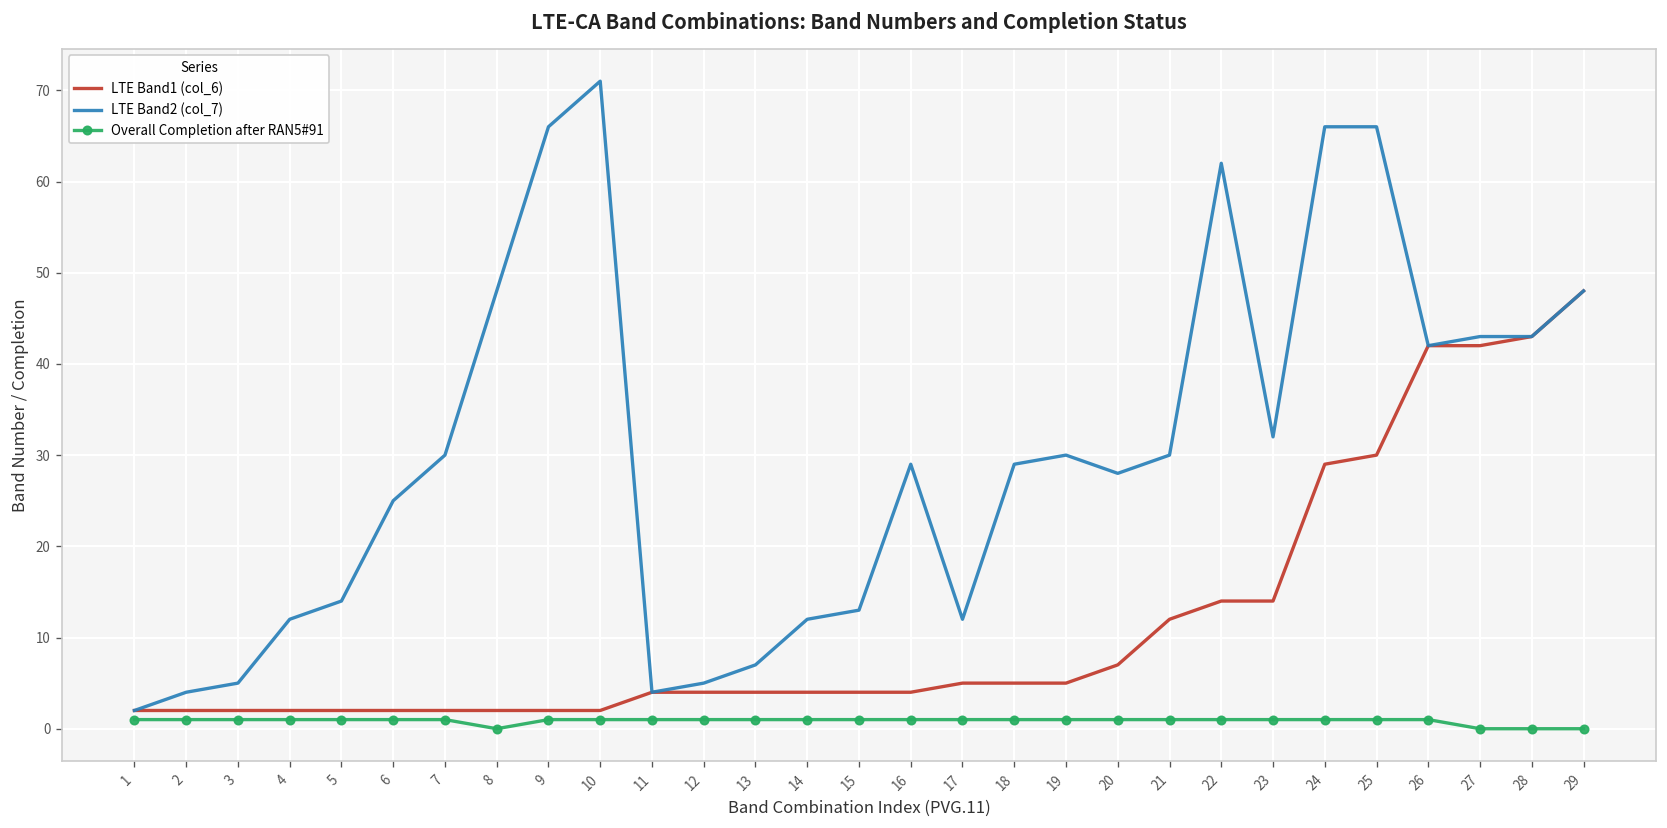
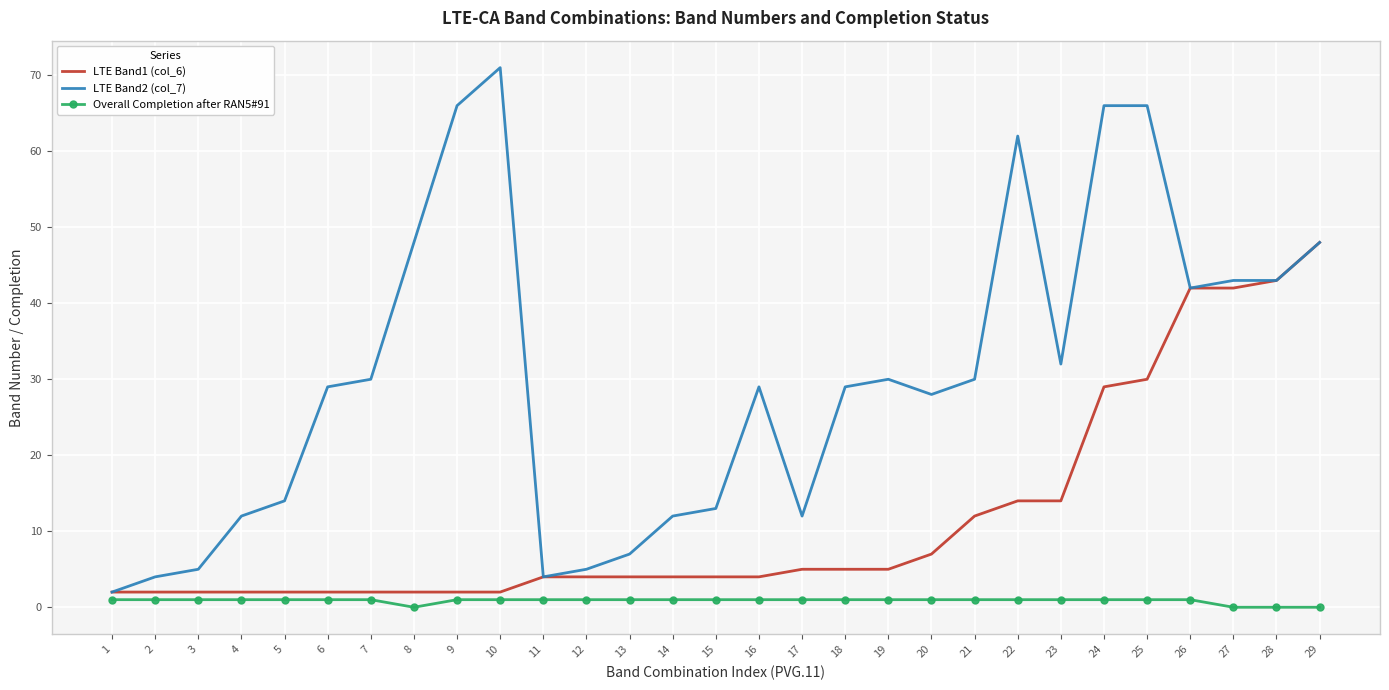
LTE Band2 (col_7), 6: 25 -> 29
